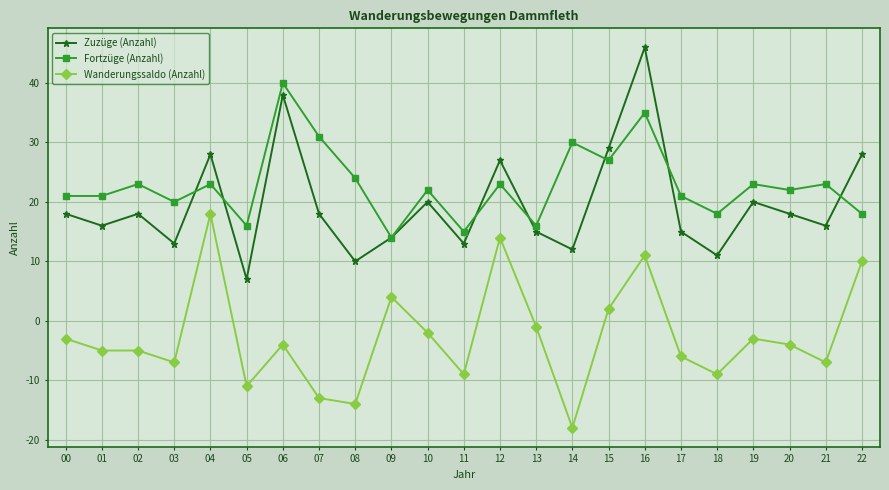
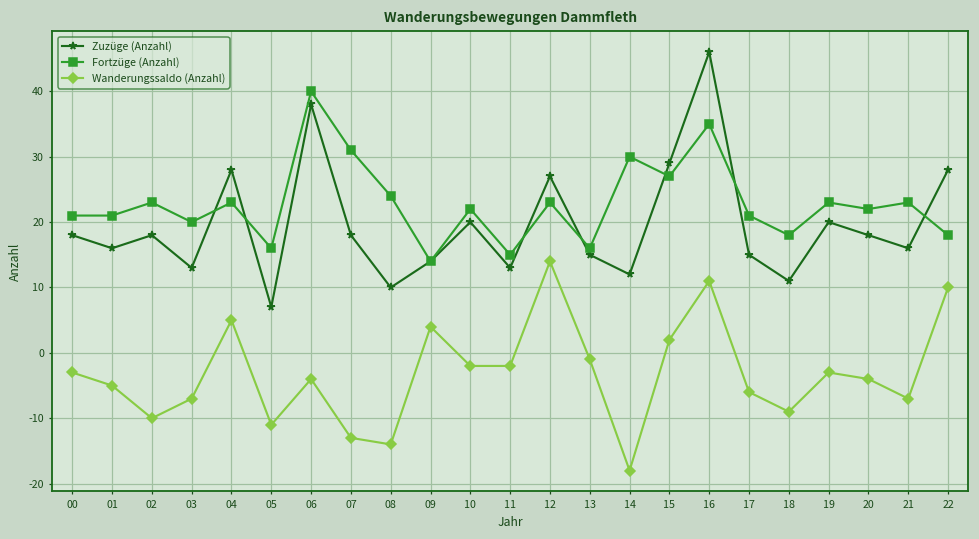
Wanderungssaldo (Anzahl), 02: -5 -> -10
Wanderungssaldo (Anzahl), 04: 18 -> 5
Wanderungssaldo (Anzahl), 11: -9 -> -2
